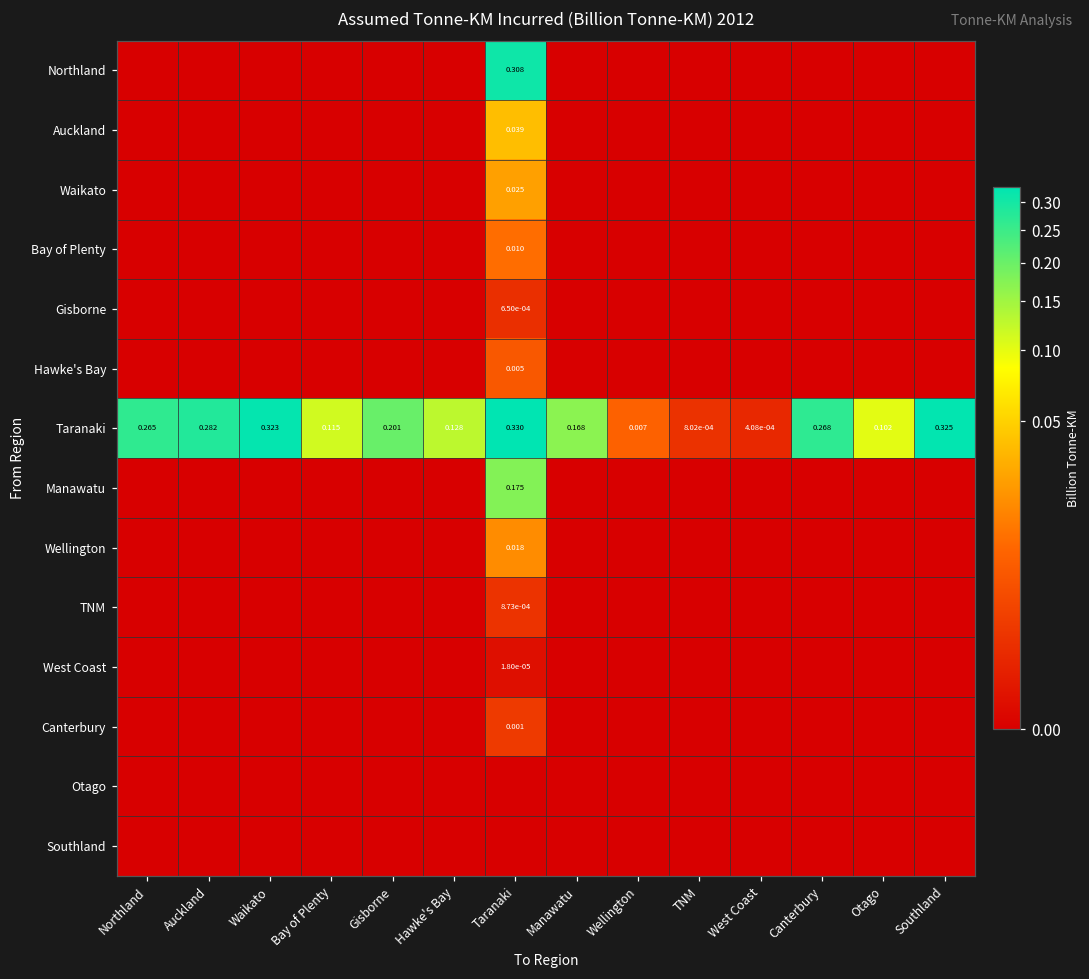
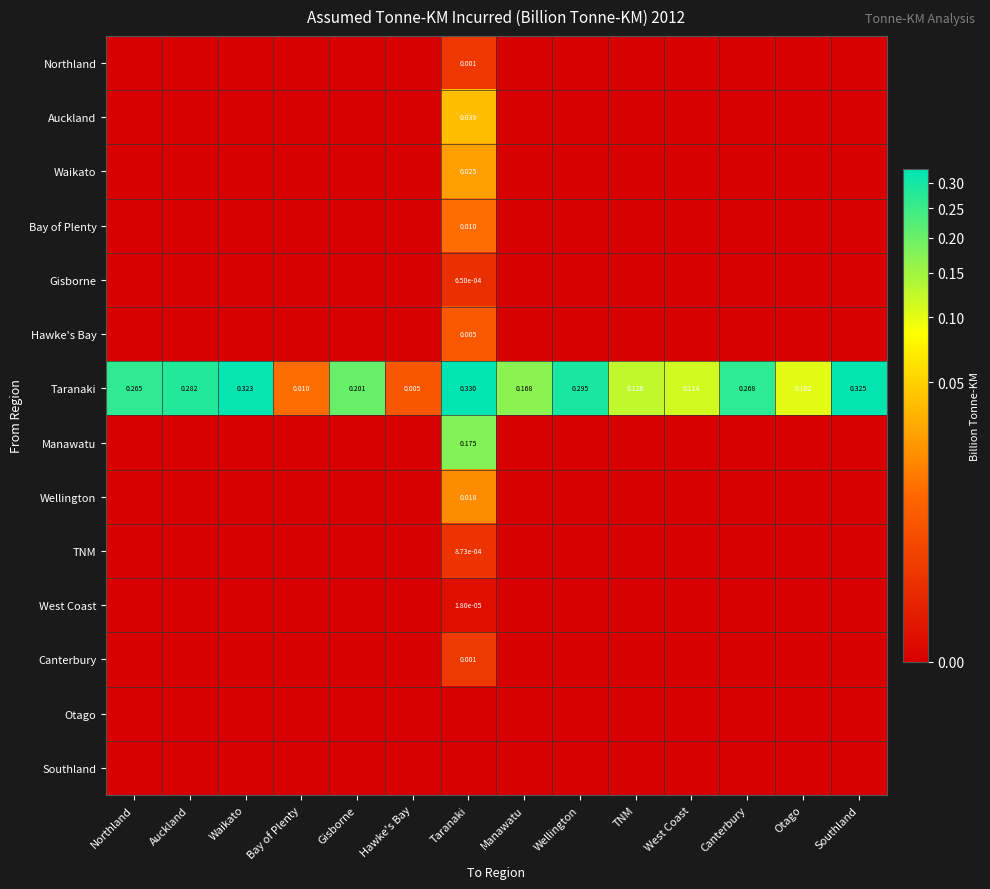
Northland, Taranaki: 0.308 -> 0.001
Taranaki, Bay of Plenty: 0.115 -> 0.010
Taranaki, Hawke's Bay: 0.128 -> 0.005
Taranaki, Wellington: 0.007 -> 0.295
Taranaki, TNM: 8.02e-04 -> 0.126
Taranaki, West Coast: 4.08e-04 -> 0.114
